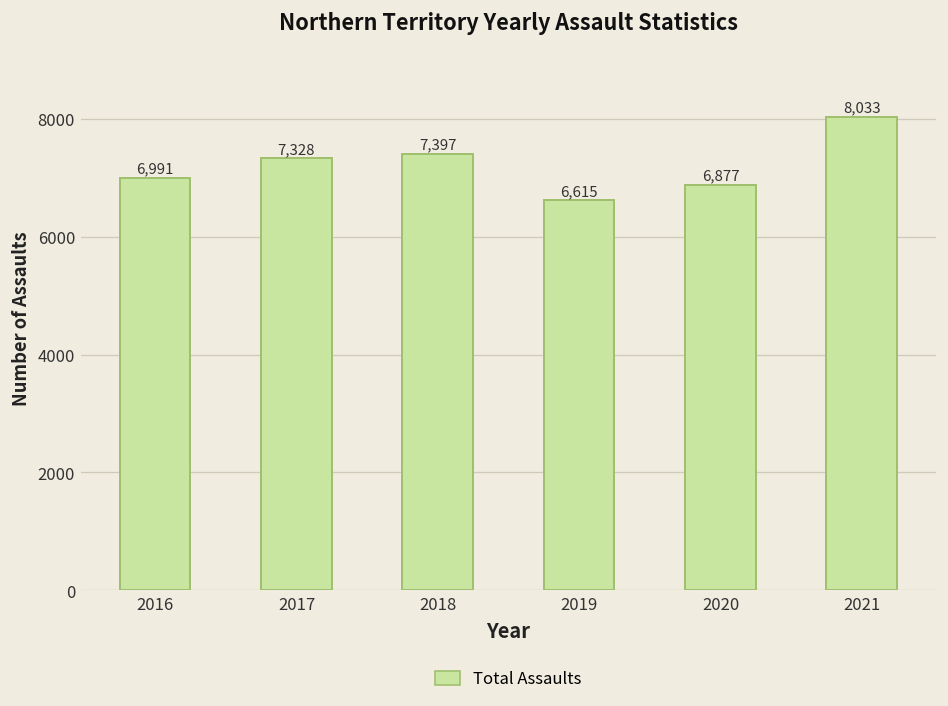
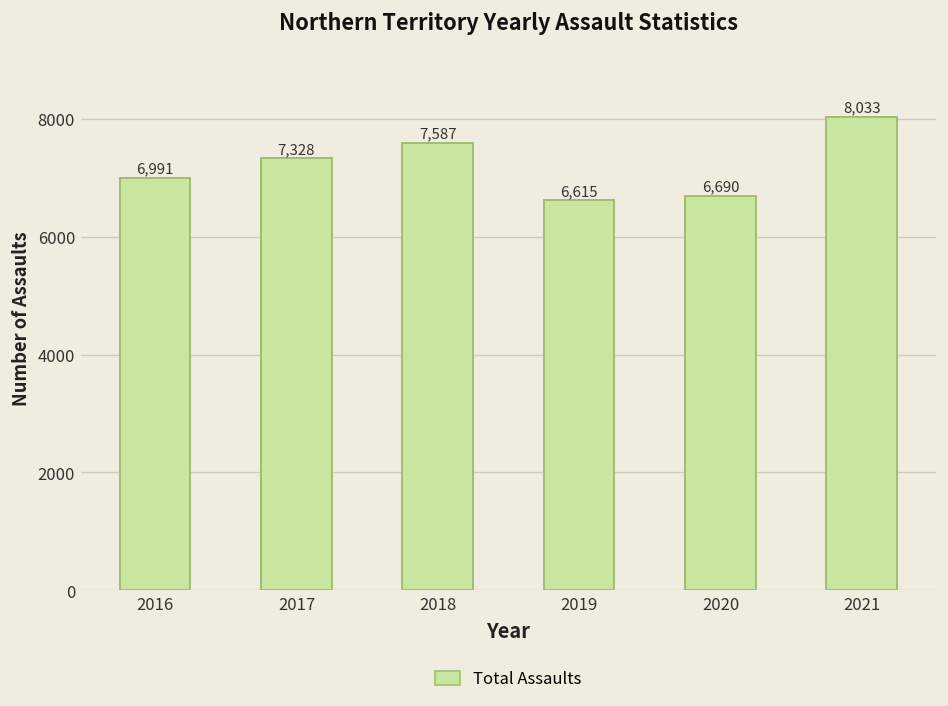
2018: 7,397 -> 7,587
2020: 6,877 -> 6,690
